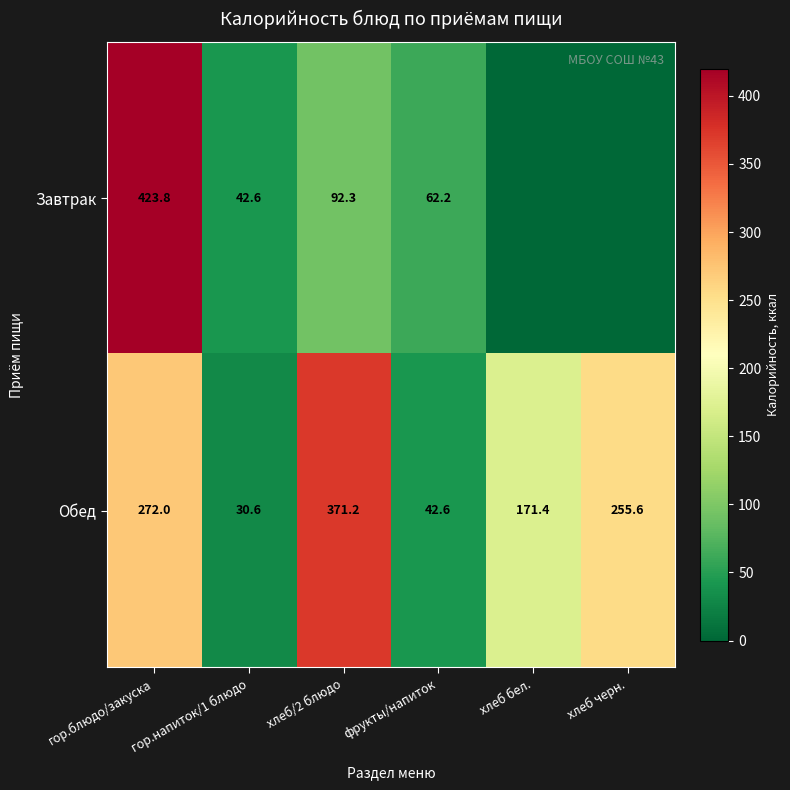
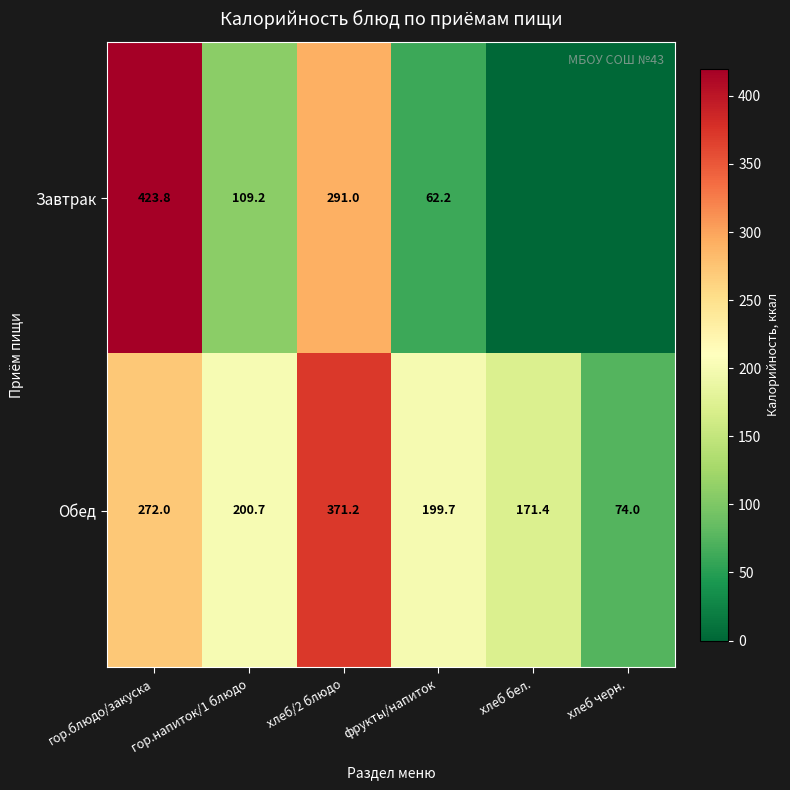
Завтрак, гор.напиток/1 блюдо: 42.6 -> 109.2
Завтрак, хлеб/2 блюдо: 92.3 -> 291.0
Обед, гор.напиток/1 блюдо: 30.6 -> 200.7
Обед, фрукты/напиток: 42.6 -> 199.7
Обед, хлеб черн.: 255.6 -> 74.0
